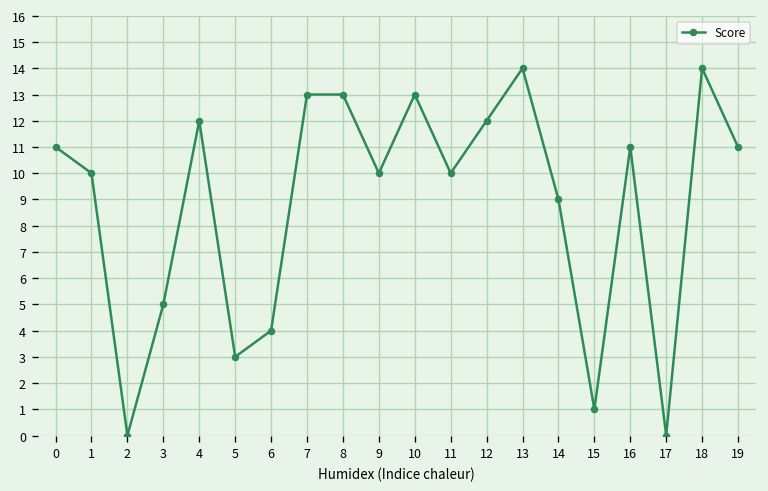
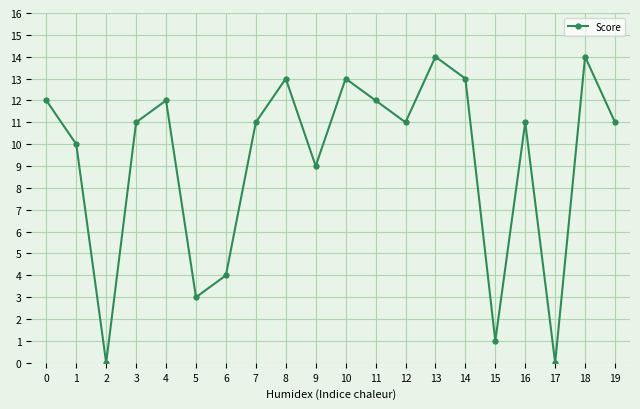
0: 11 -> 12
3: 5 -> 11
7: 13 -> 11
9: 10 -> 9
11: 10 -> 12
12: 12 -> 11
14: 9 -> 13
